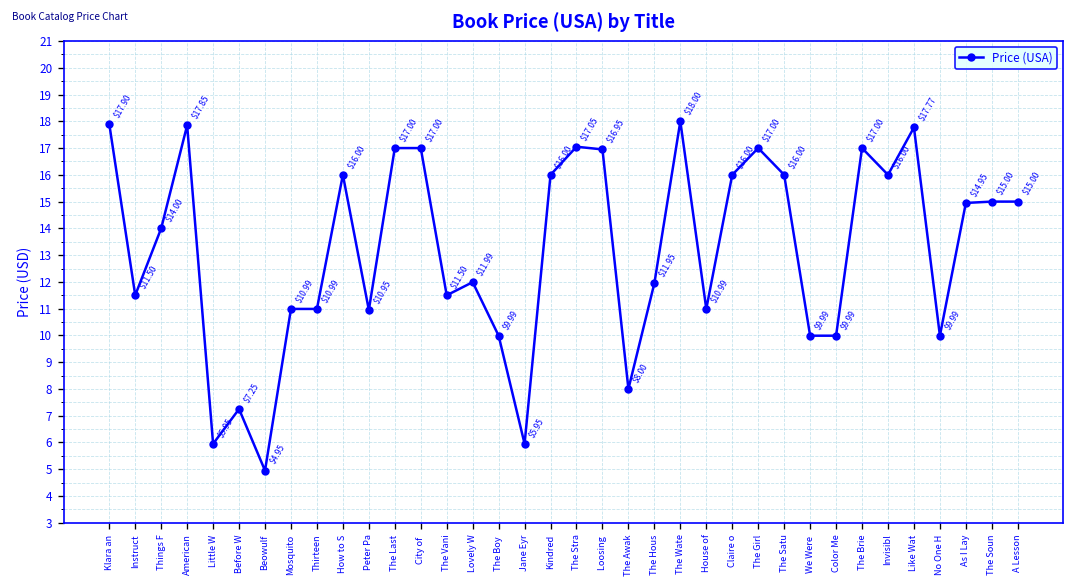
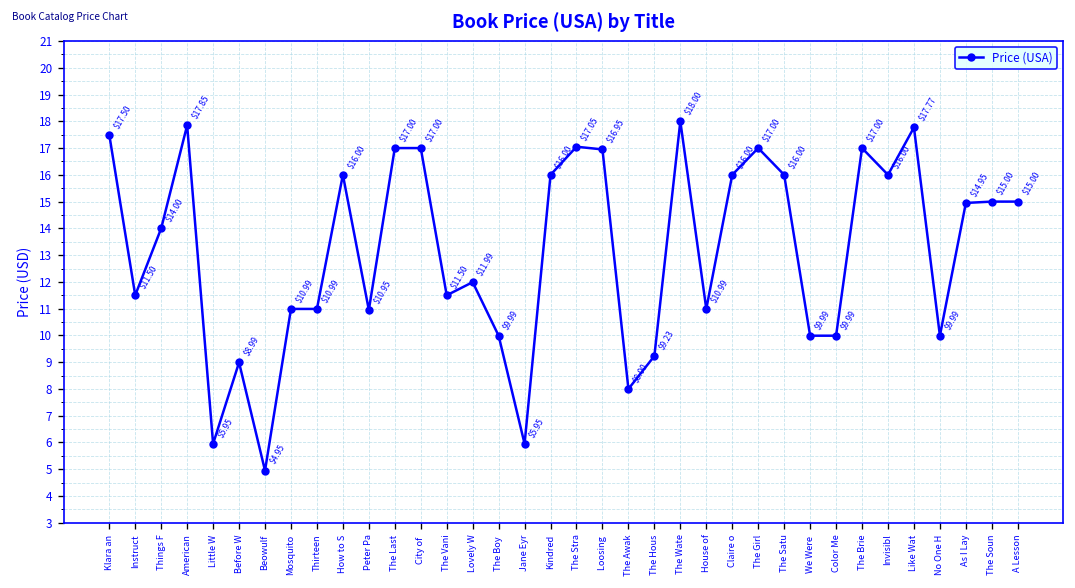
Klara an: $17.90 -> $17.50
Before W: $7.25 -> $8.99
The Hous: $11.95 -> $9.23
